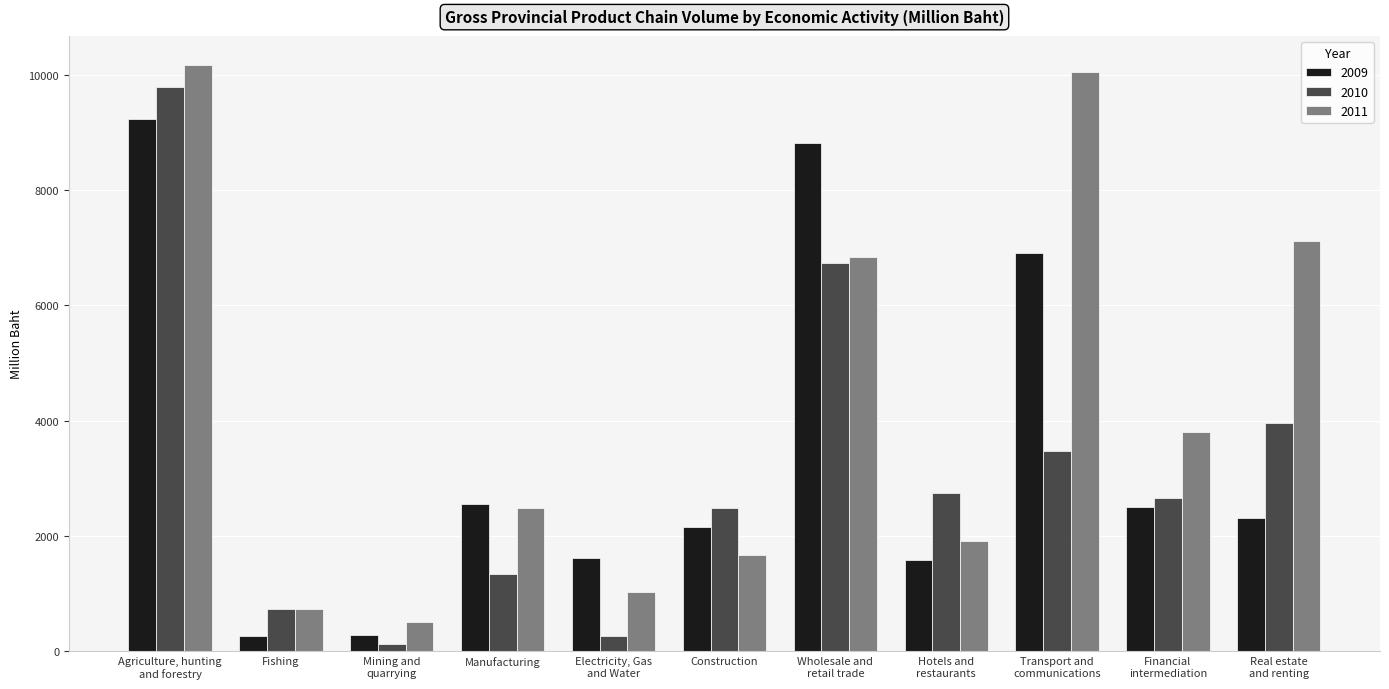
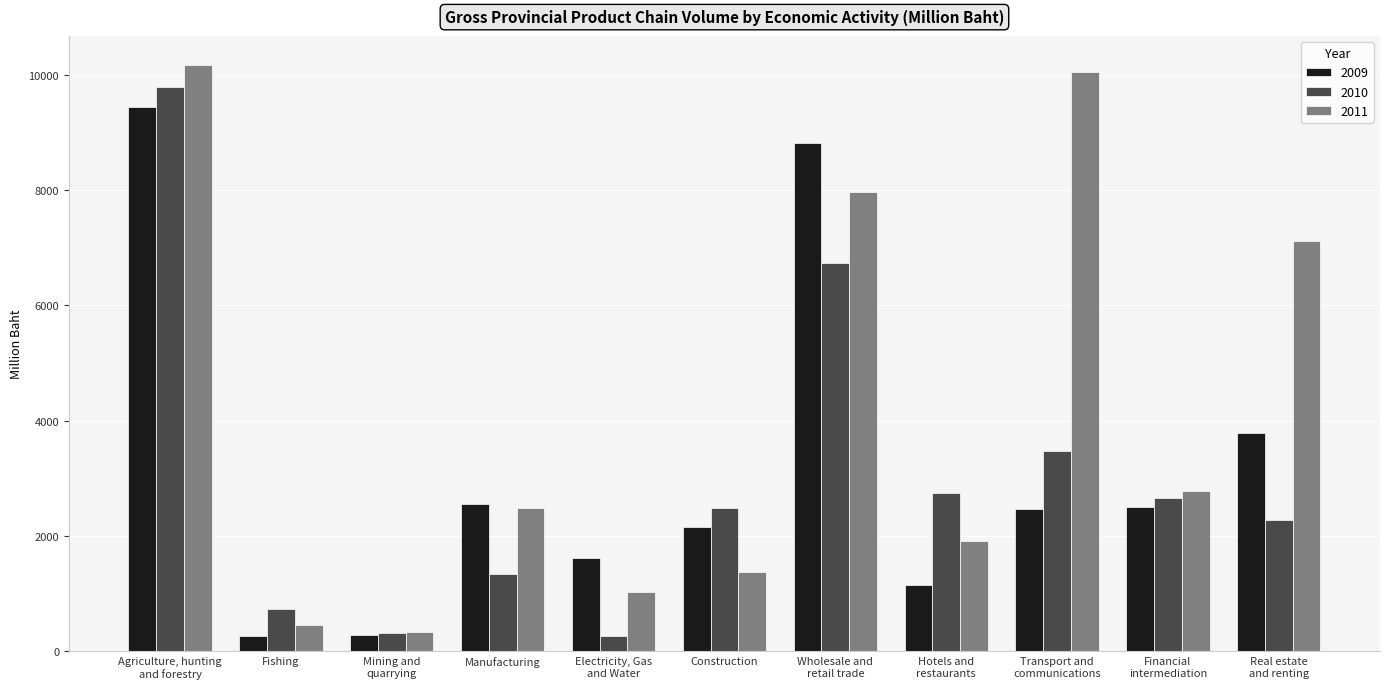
2009, Agriculture, hunting and forestry: 9200 -> 9400
2011, Fishing: 700 -> 500
2010, Mining and quarrying: 100 -> 300
2011, Mining and quarrying: 500 -> 300
2011, Construction: 1700 -> 1400
2011, Wholesale and retail trade: 6800 -> 8000
2009, Hotels and restaurants: 1600 -> 1200
2009, Transport and communications: 6900 -> 2500
2011, Financial intermediation: 3800 -> 2800
2009, Real estate and renting: 2300 -> 3800
2010, Real estate and renting: 4000 -> 2300
